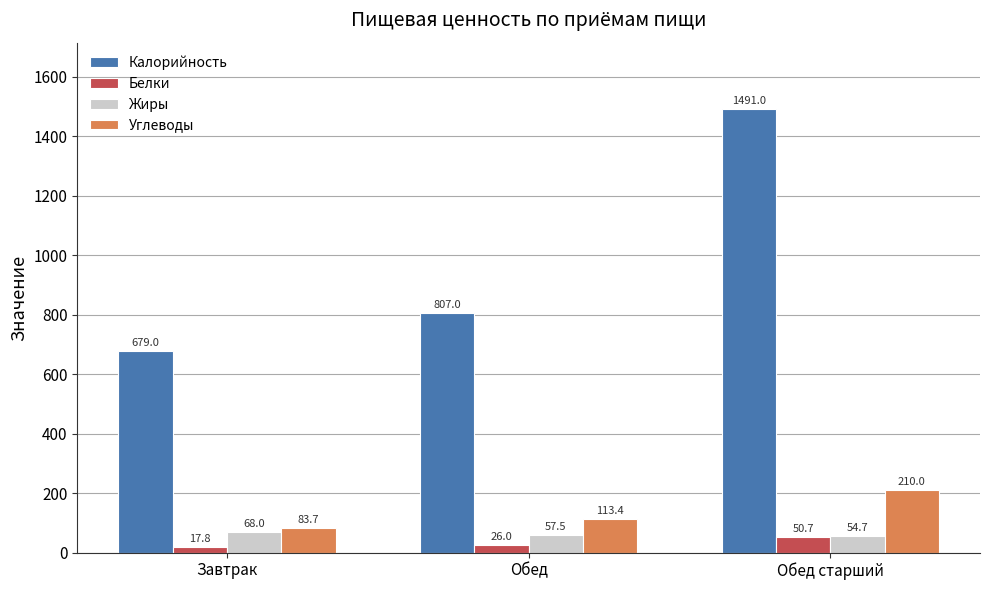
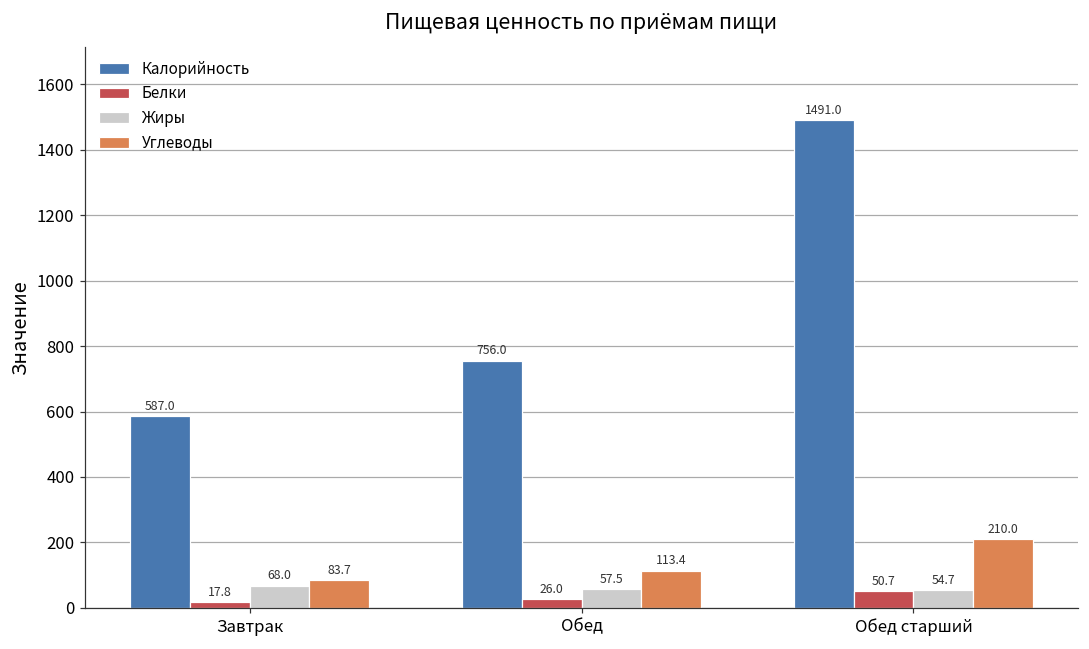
Калорийность, Завтрак: 679.0 -> 587.0
Калорийность, Обед: 807.0 -> 756.0
